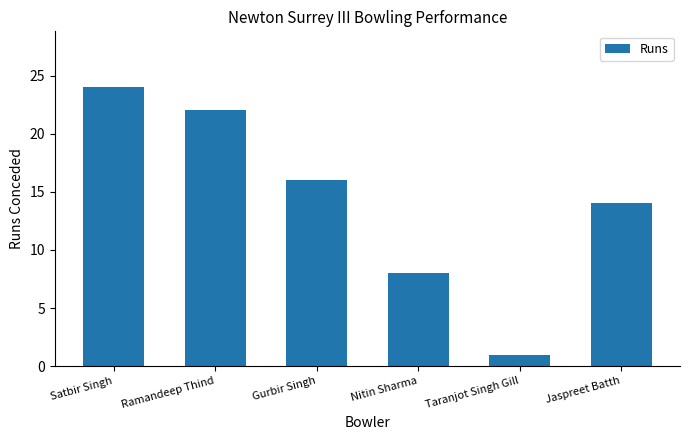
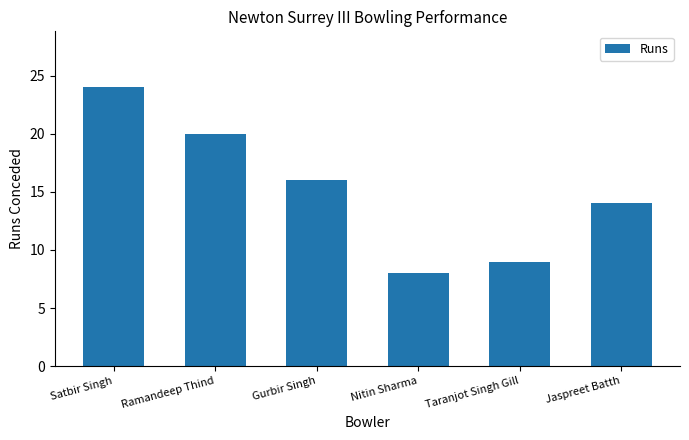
Ramandeep Thind: 22 -> 20
Taranjot Singh Gill: 1 -> 9
